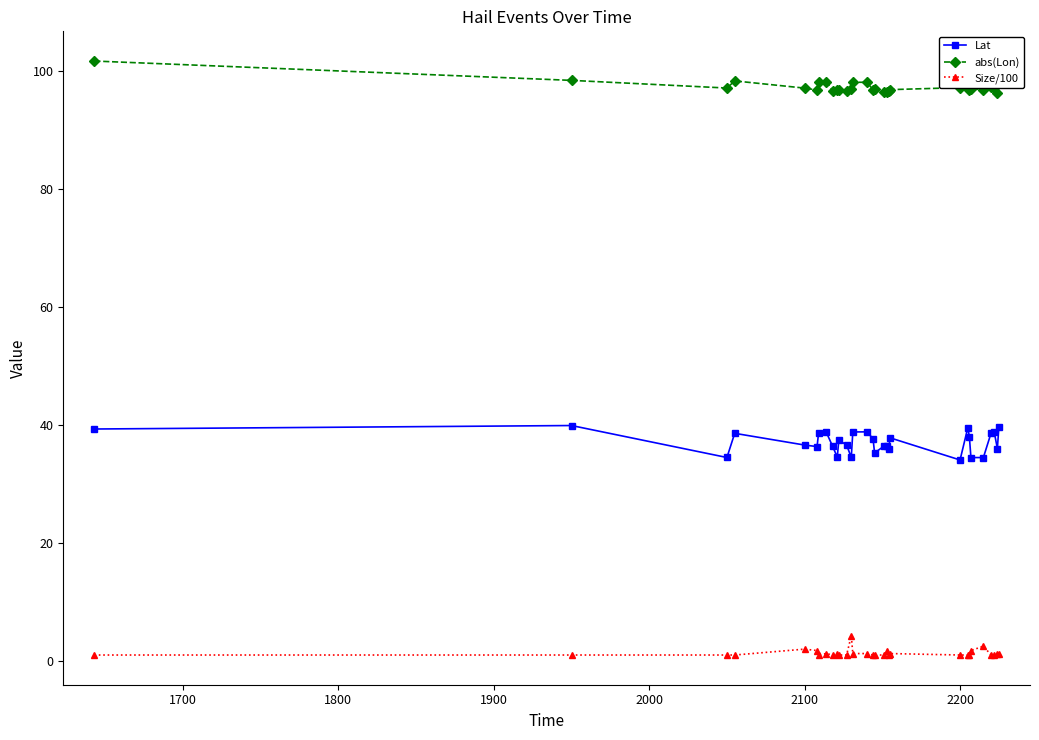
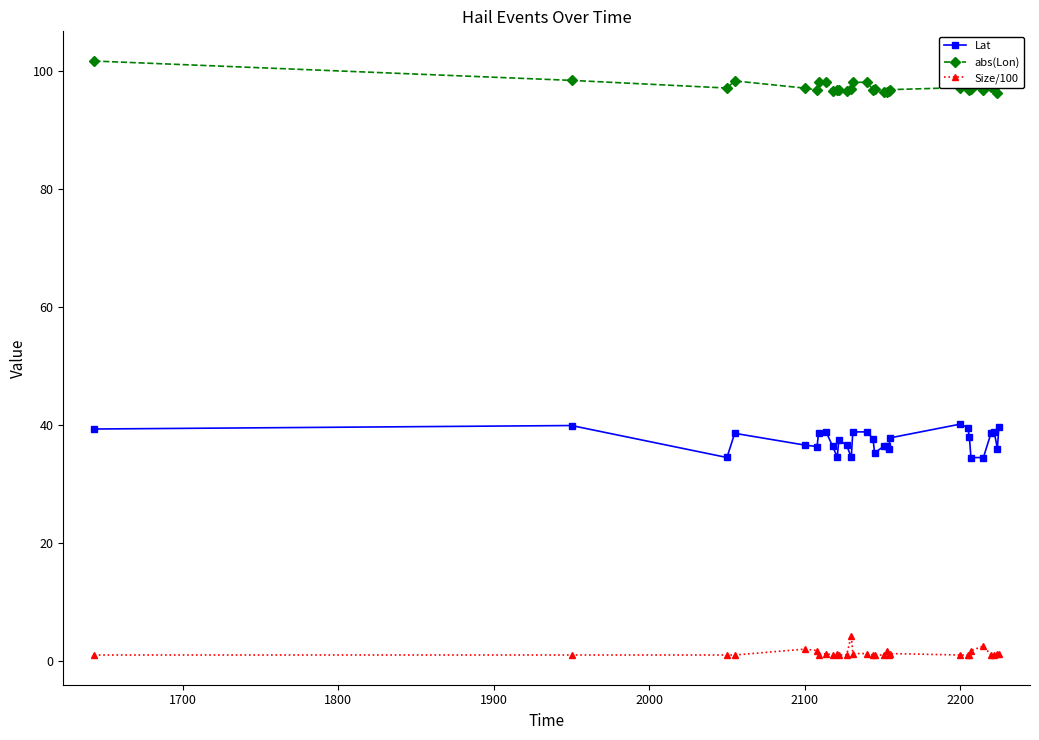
Lat, 2200: 34 -> 40
